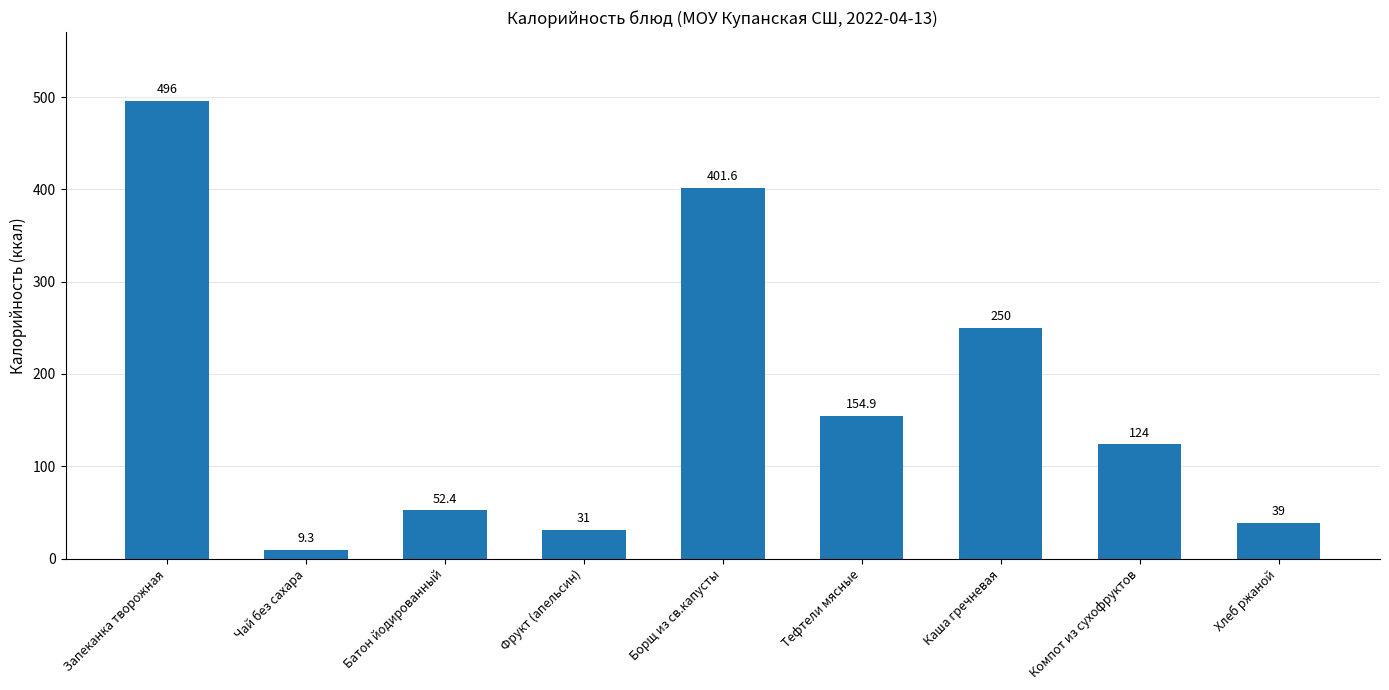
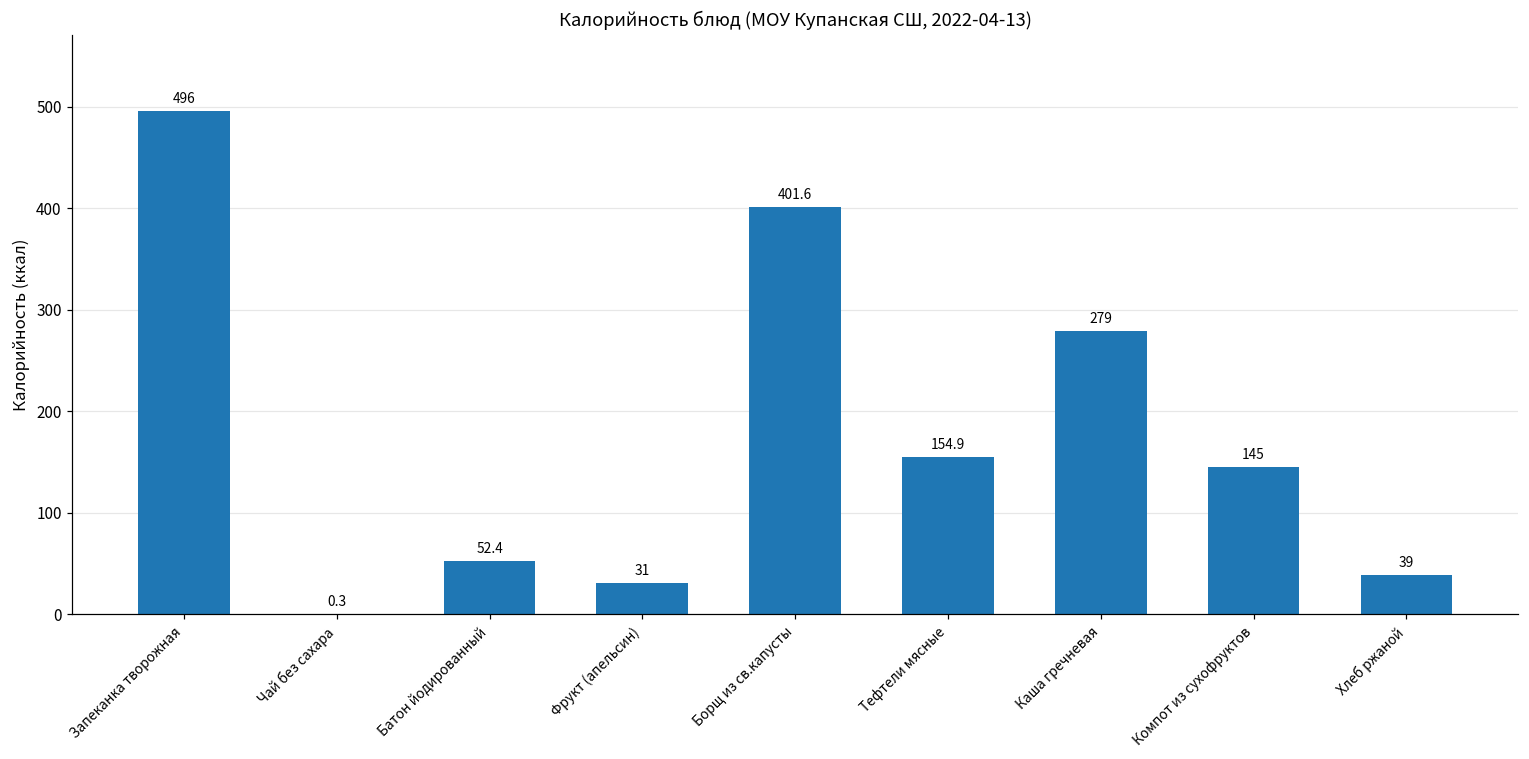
Чай без сахара: 9.3 -> 0.3
Каша гречневая: 250 -> 279
Компот из сухофруктов: 124 -> 145
